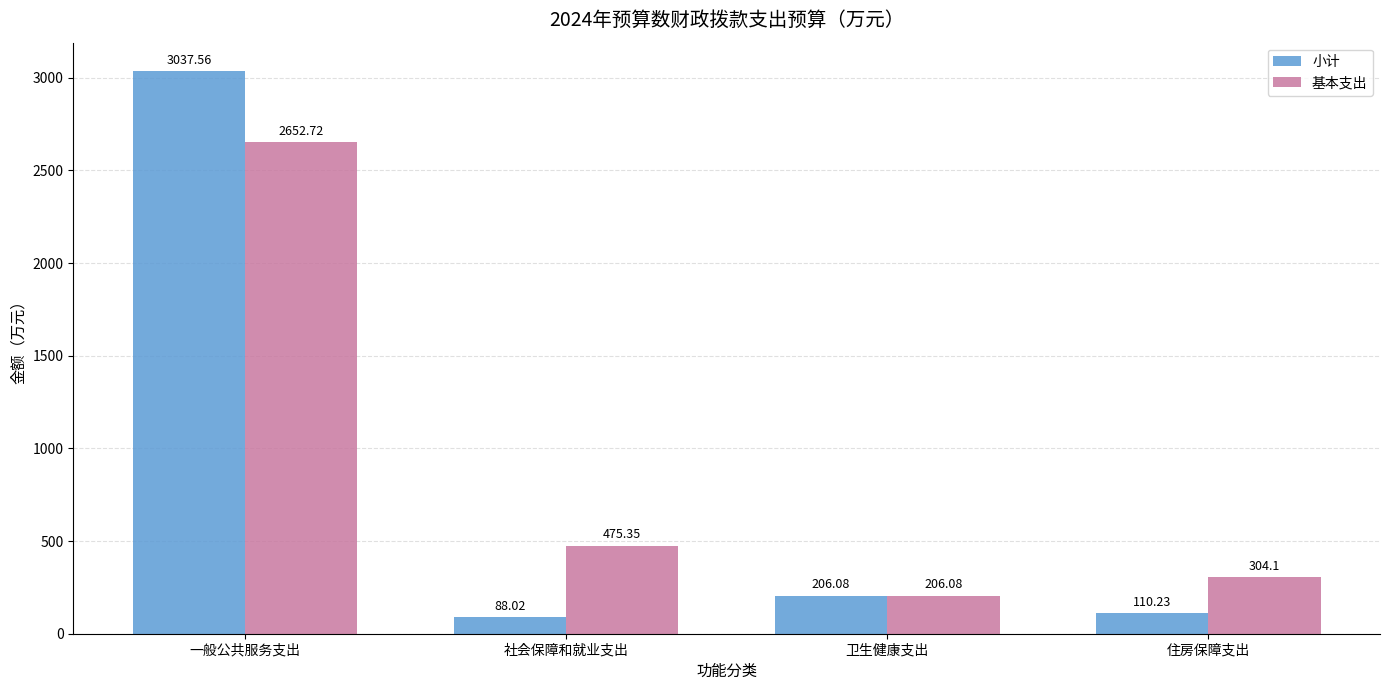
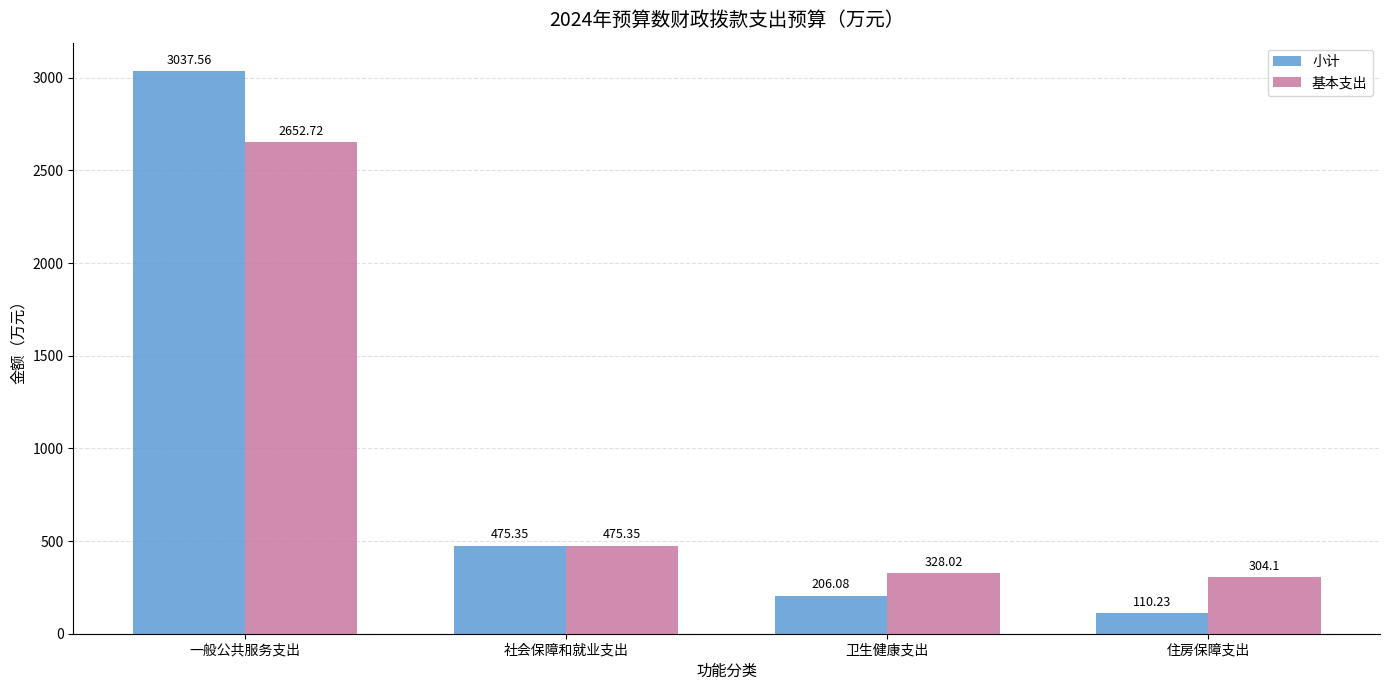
小计, 社会保障和就业支出: 88.02 -> 475.35
基本支出, 卫生健康支出: 206.08 -> 328.02
